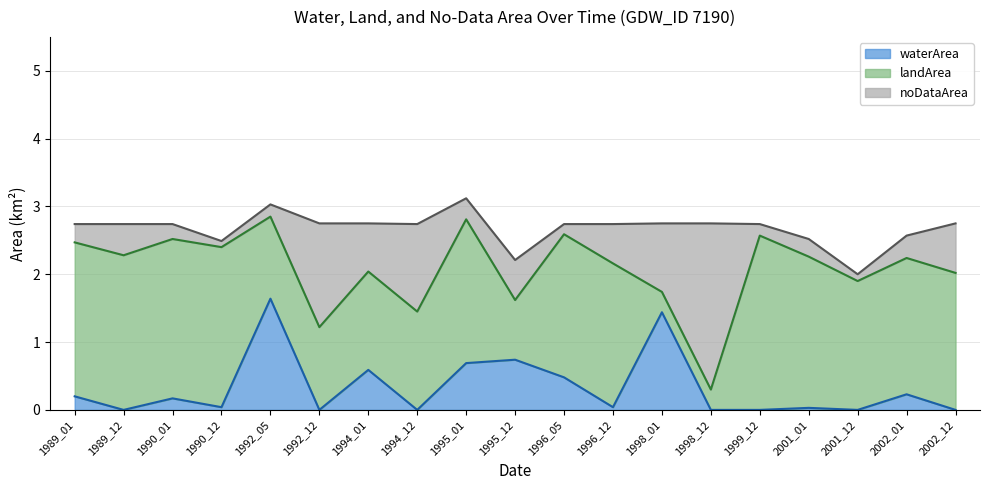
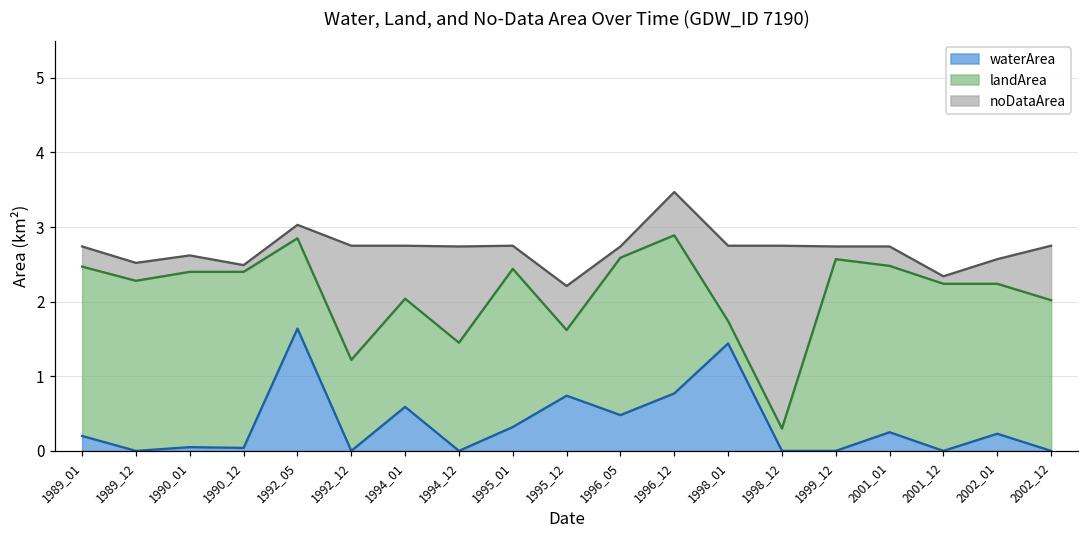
noDataArea, 1989_12: 0.5 -> 0.2
waterArea, 1990_01: 0.2 -> 0.1
waterArea, 1995_01: 0.7 -> 0.3
waterArea, 1996_12: 0.0 -> 0.8
waterArea, 2001_01: 0.0 -> 0.3
landArea, 2001_12: 1.9 -> 2.2
